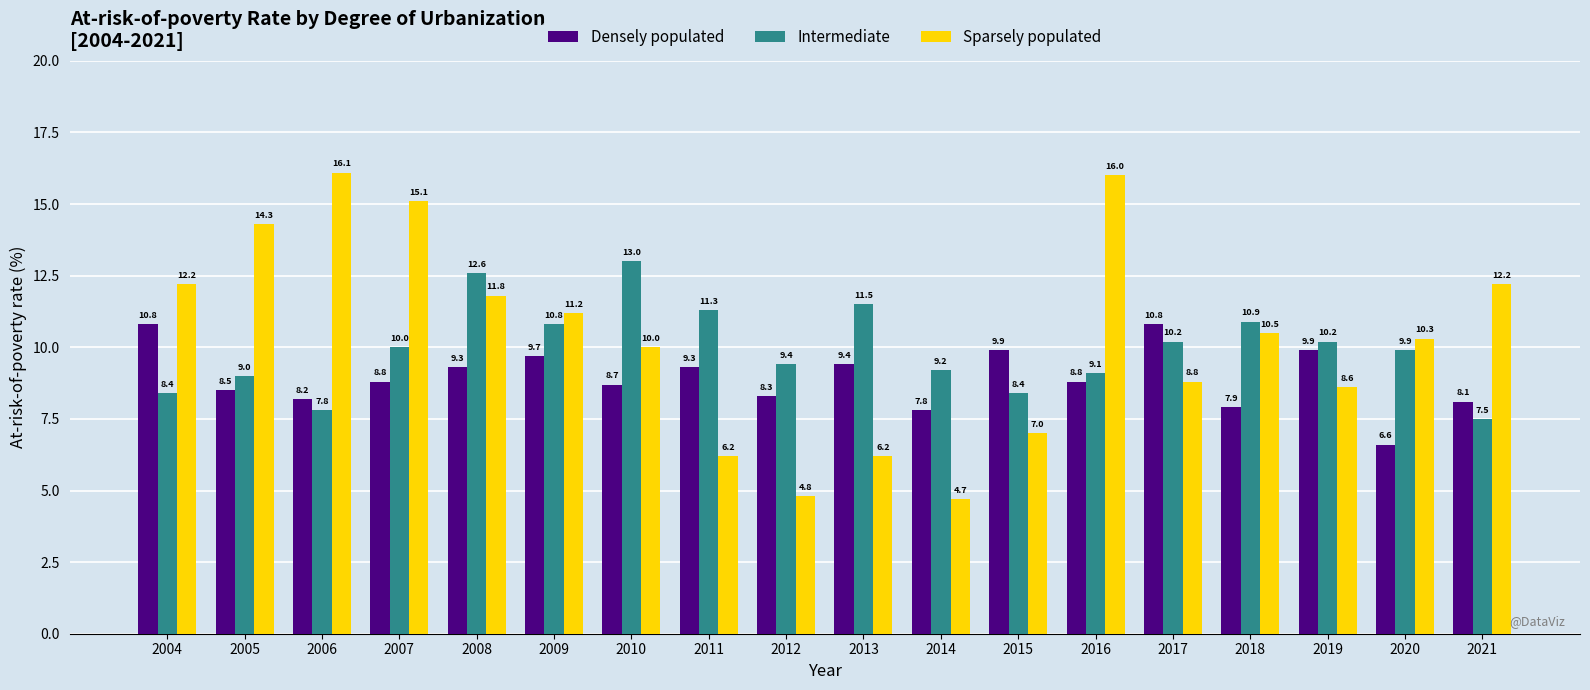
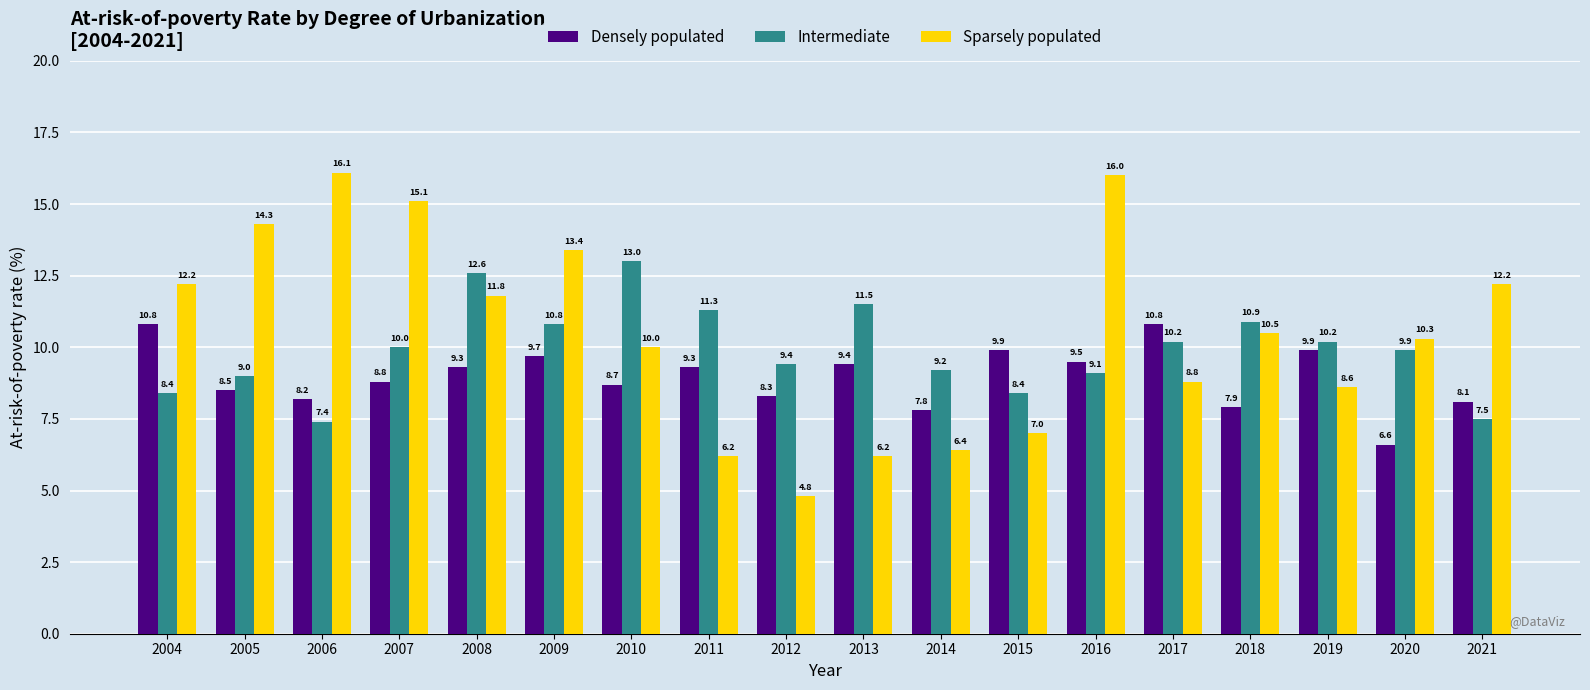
Intermediate, 2006: 7.8 -> 7.4
Sparsely populated, 2009: 11.2 -> 13.4
Sparsely populated, 2014: 4.7 -> 6.4
Densely populated, 2016: 8.8 -> 9.5
